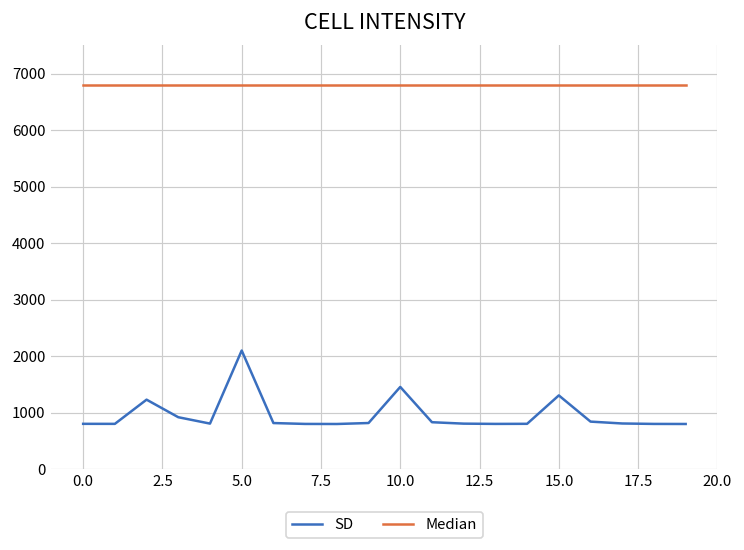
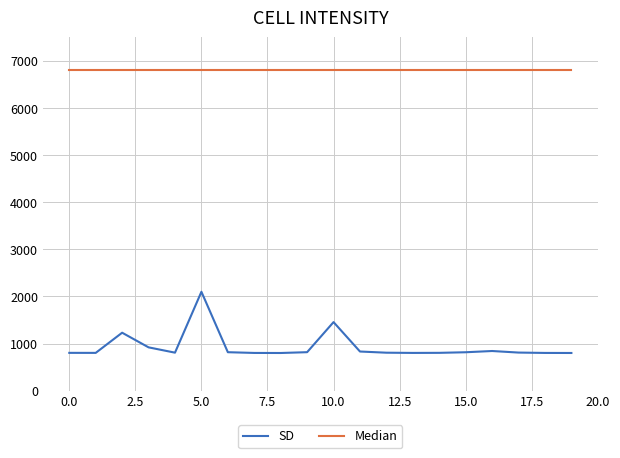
SD, 15.0: 1300 -> 800
